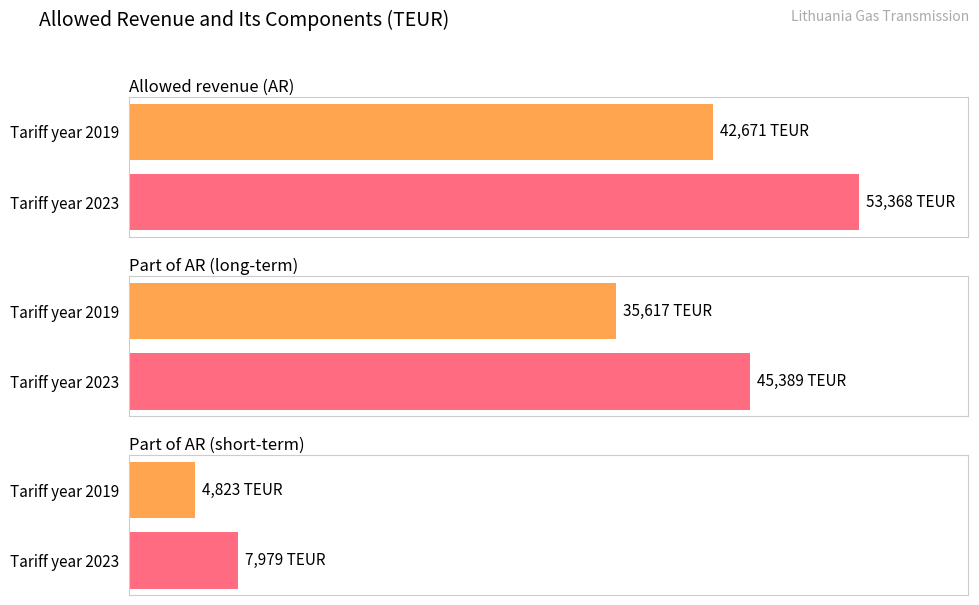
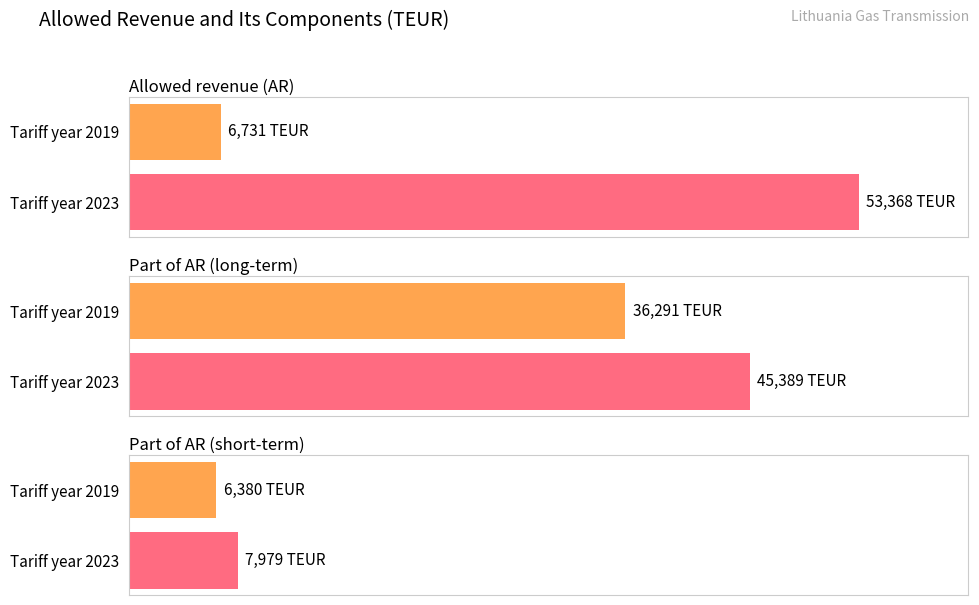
Allowed revenue (AR), Tariff year 2019: 42,671 -> 6,731
Part of AR (long-term), Tariff year 2019: 35,617 -> 36,291
Part of AR (short-term), Tariff year 2019: 4,823 -> 6,380
